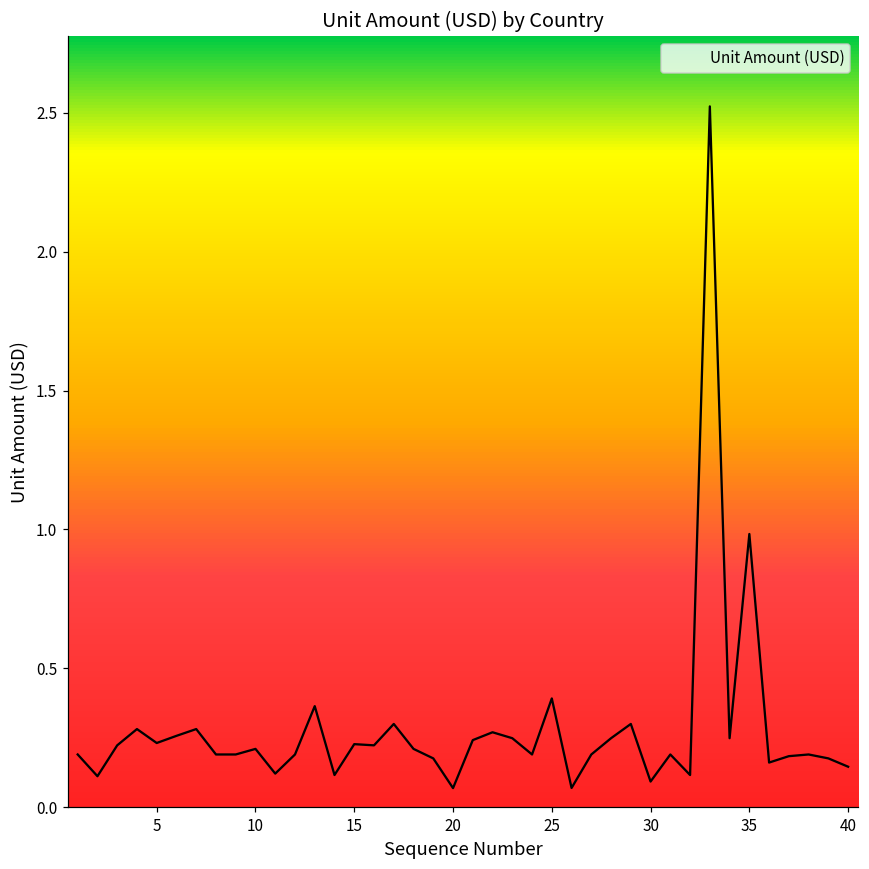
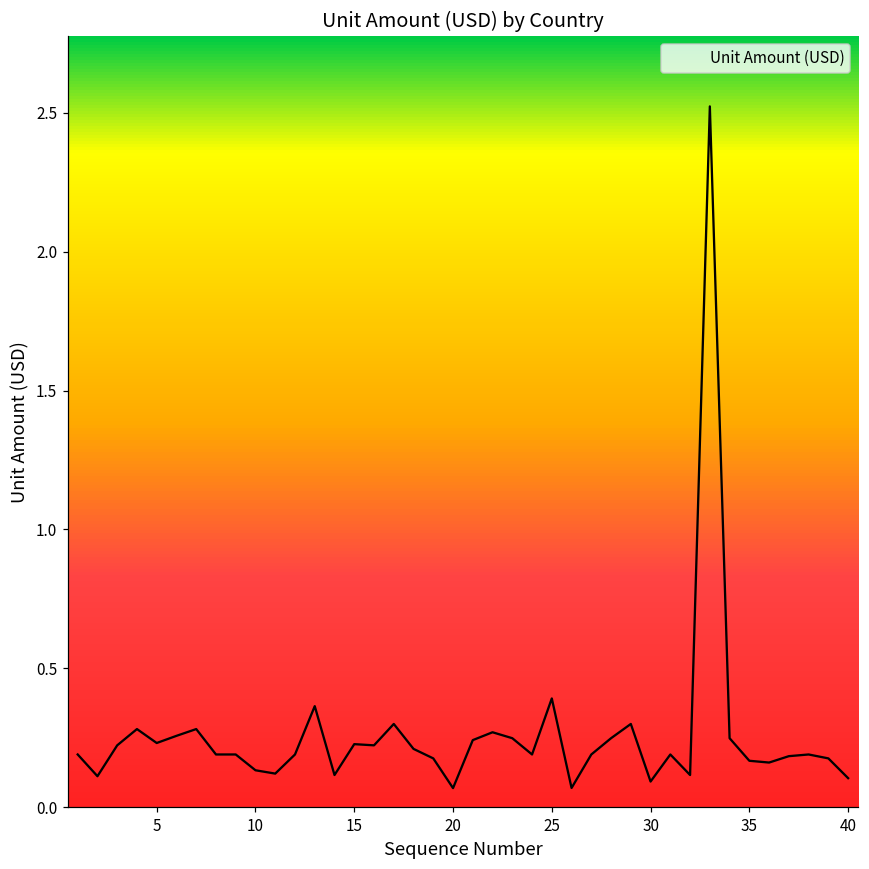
10: 0.21 -> 0.13
35: 0.98 -> 0.17
40: 0.15 -> 0.10
